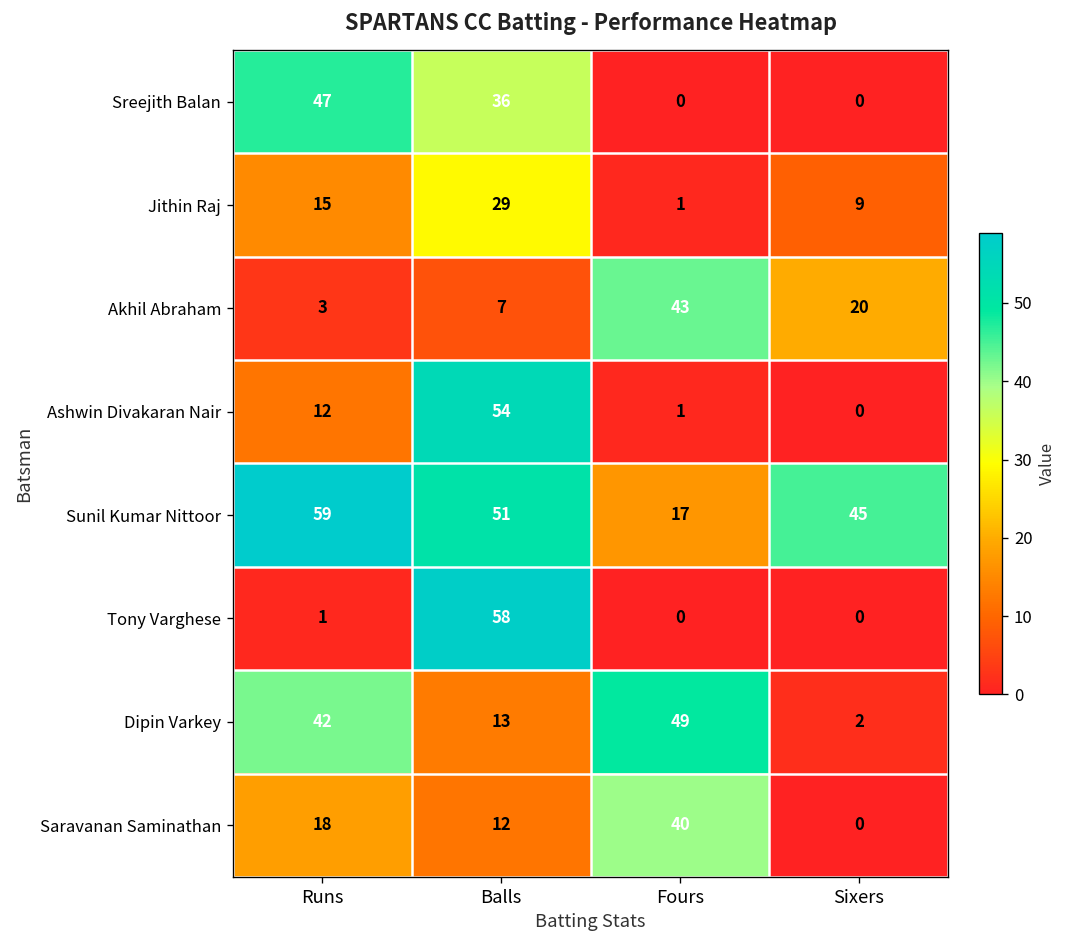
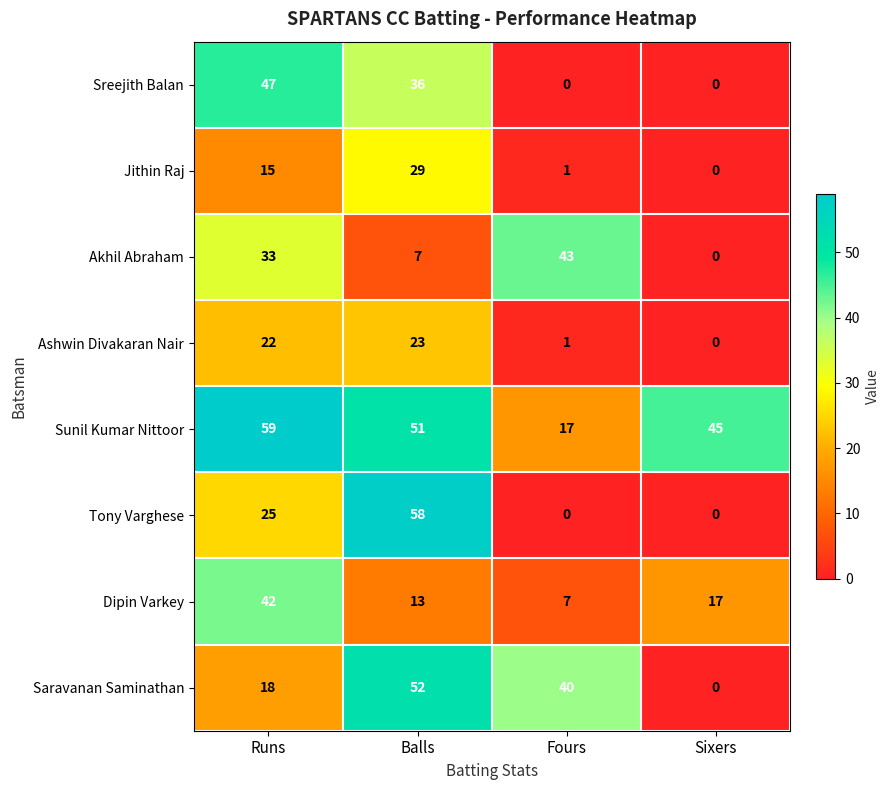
Jithin Raj, Sixers: 9 -> 0
Akhil Abraham, Runs: 3 -> 33
Akhil Abraham, Sixers: 20 -> 0
Ashwin Divakaran Nair, Runs: 12 -> 22
Ashwin Divakaran Nair, Balls: 54 -> 23
Tony Varghese, Runs: 1 -> 25
Dipin Varkey, Fours: 49 -> 7
Dipin Varkey, Sixers: 2 -> 17
Saravanan Saminathan, Balls: 12 -> 52
